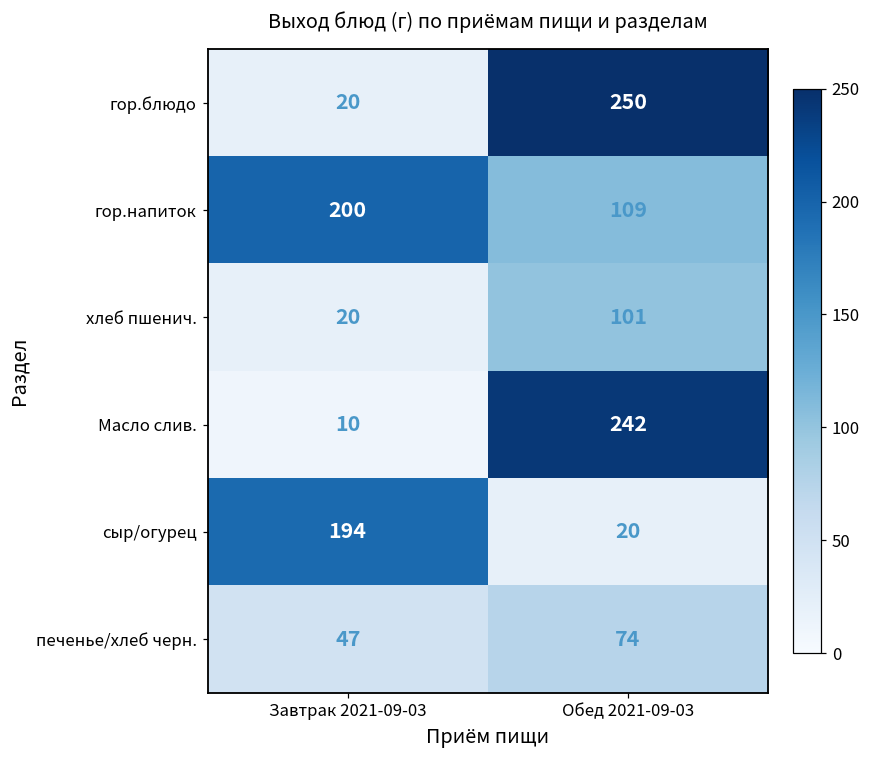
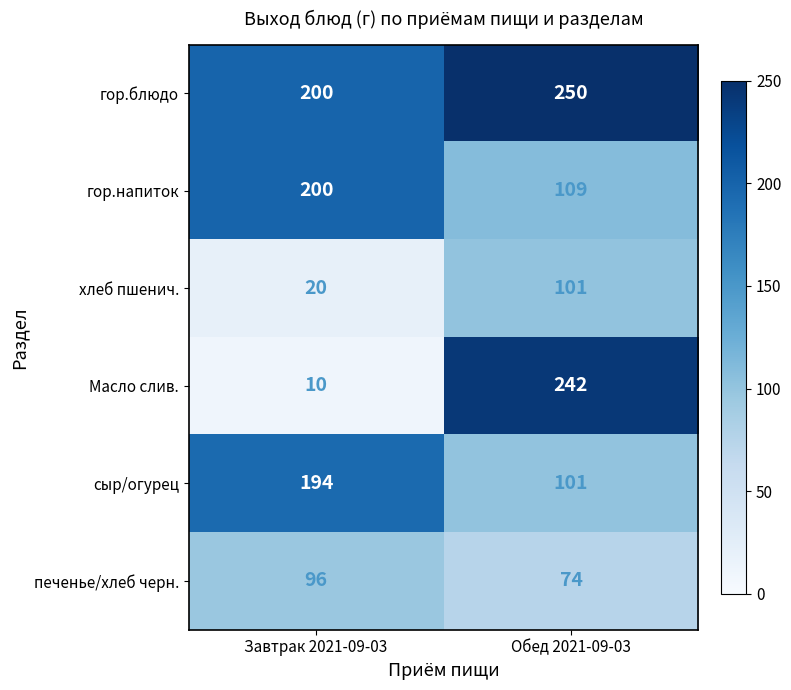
гор.блюдо, Завтрак 2021-09-03: 20 -> 200
сыр/огурец, Обед 2021-09-03: 20 -> 101
печенье/хлеб черн., Завтрак 2021-09-03: 47 -> 96
